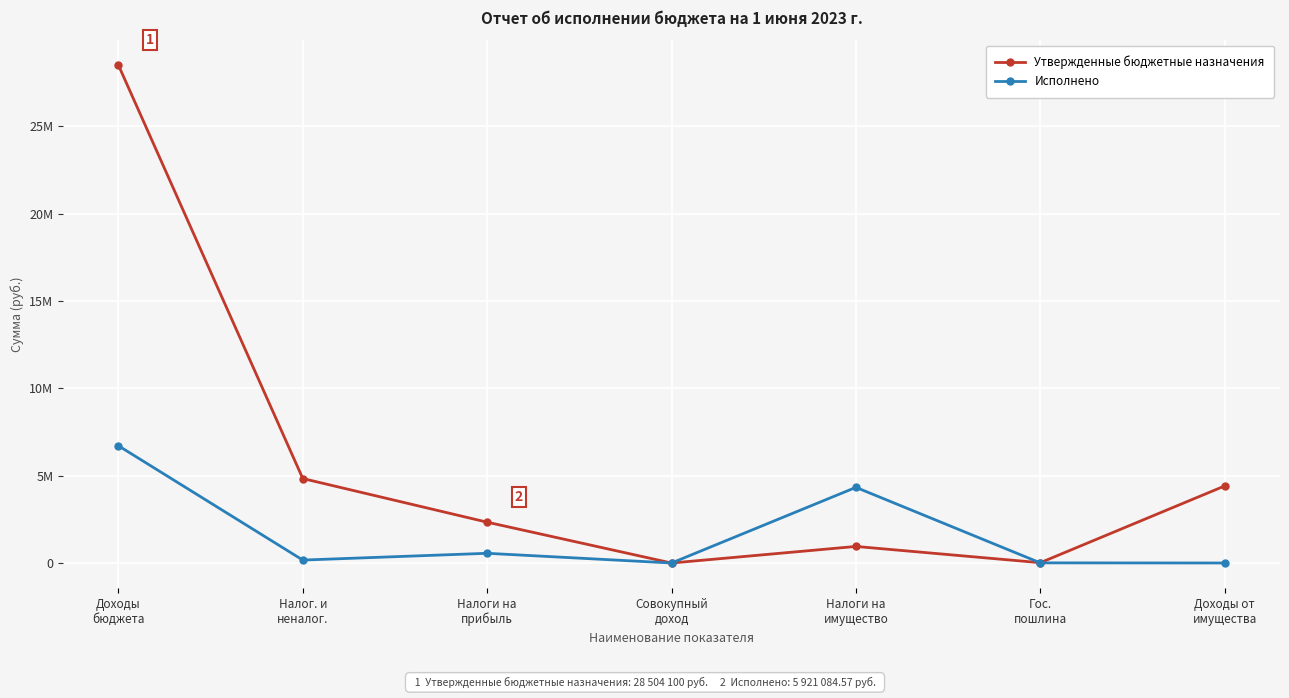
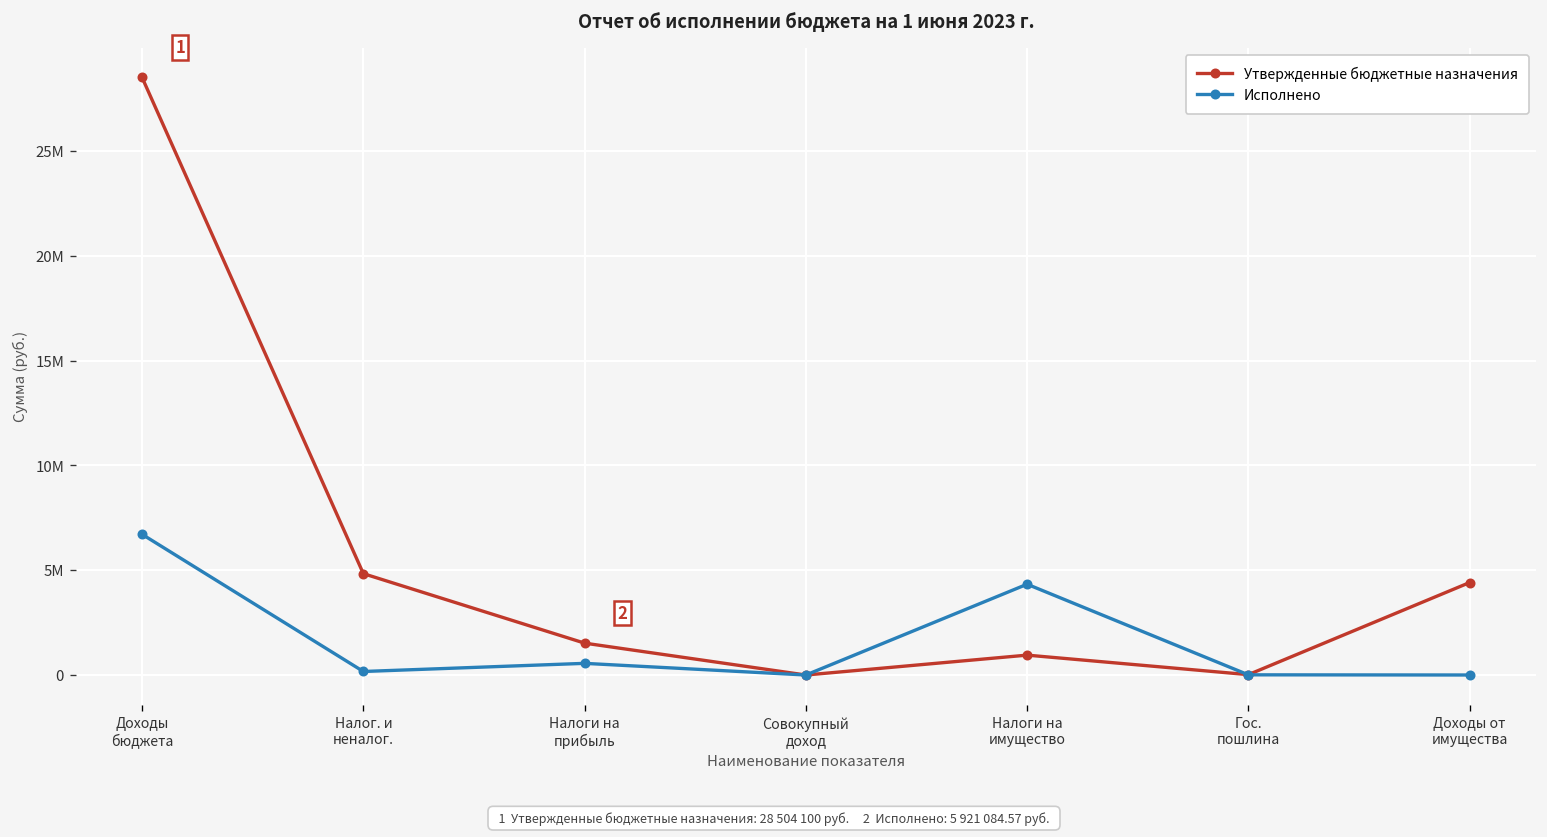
Утвержденные бюджетные назначения, Налоги на прибыль: 2300000 -> 1500000
